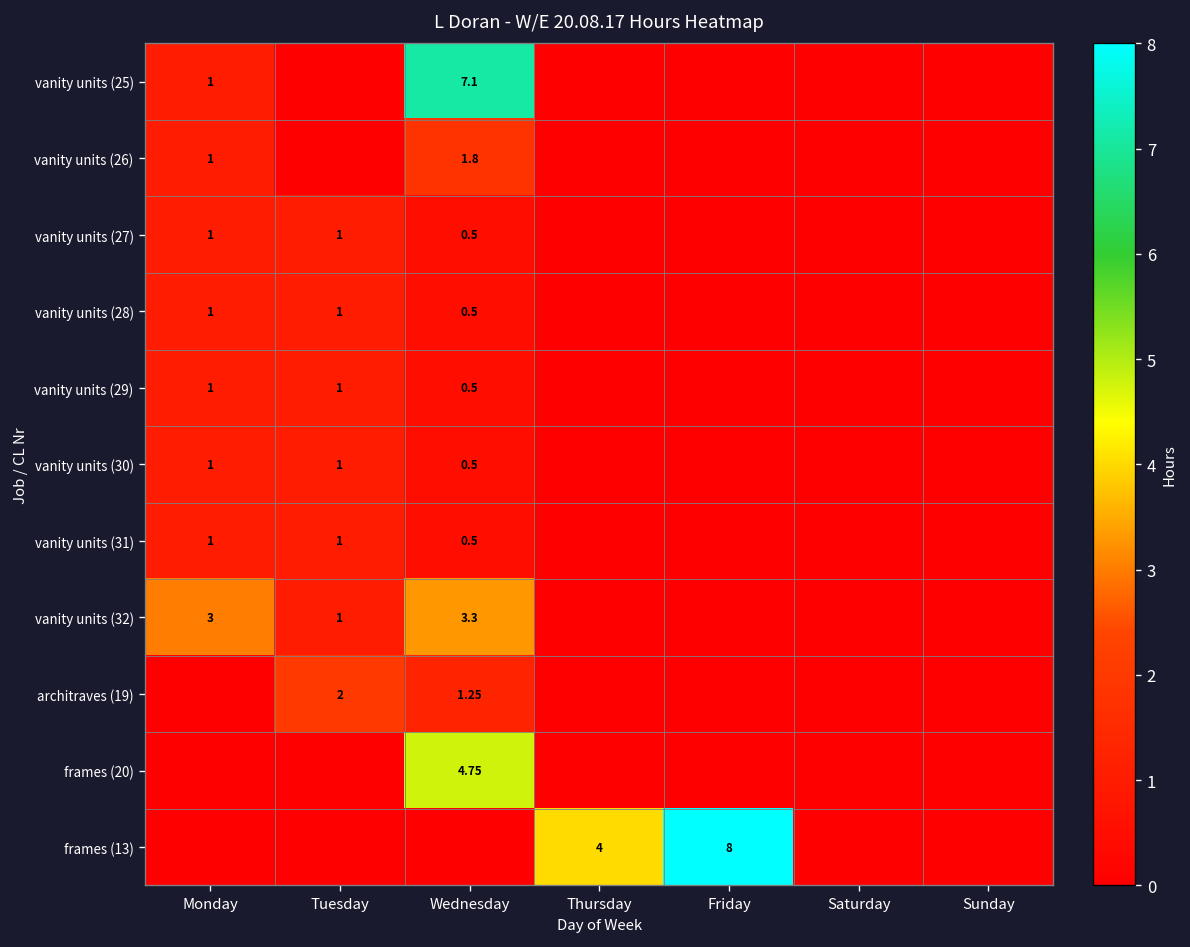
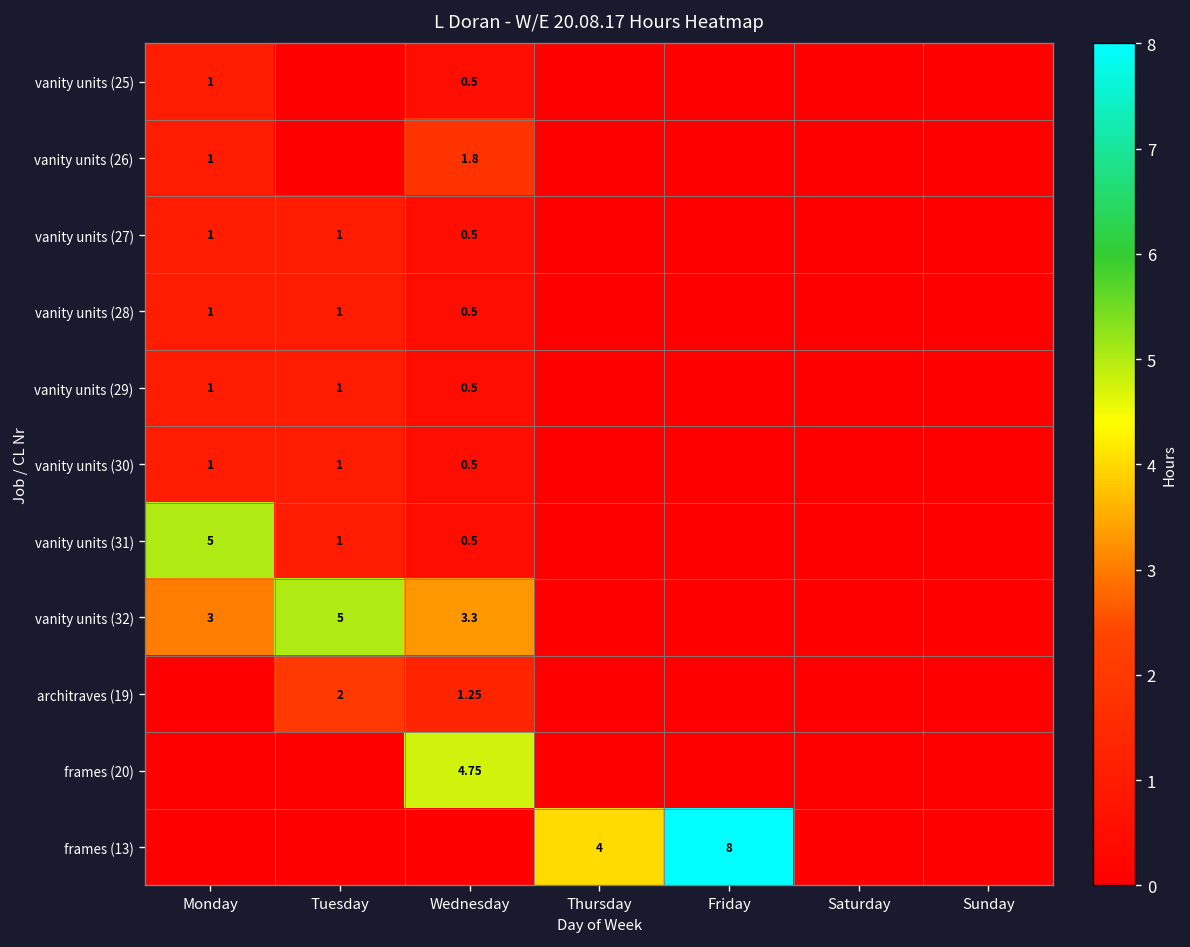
vanity units (25), Wednesday: 7.1 -> 0.5
vanity units (31), Monday: 1 -> 5
vanity units (32), Tuesday: 1 -> 5
